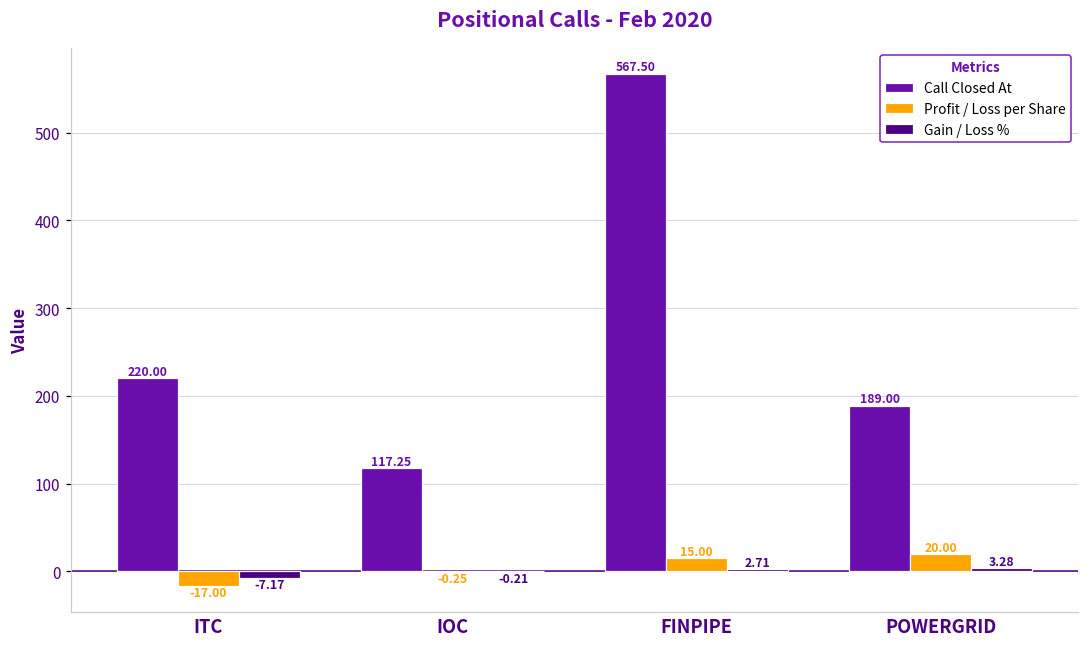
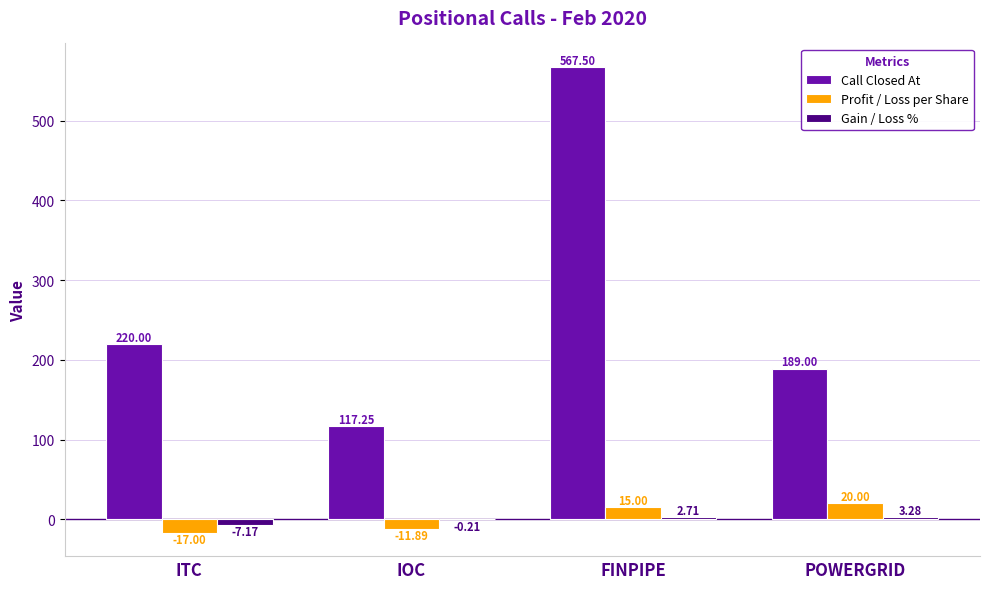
Profit / Loss per Share, IOC: -0.25 -> -11.89
